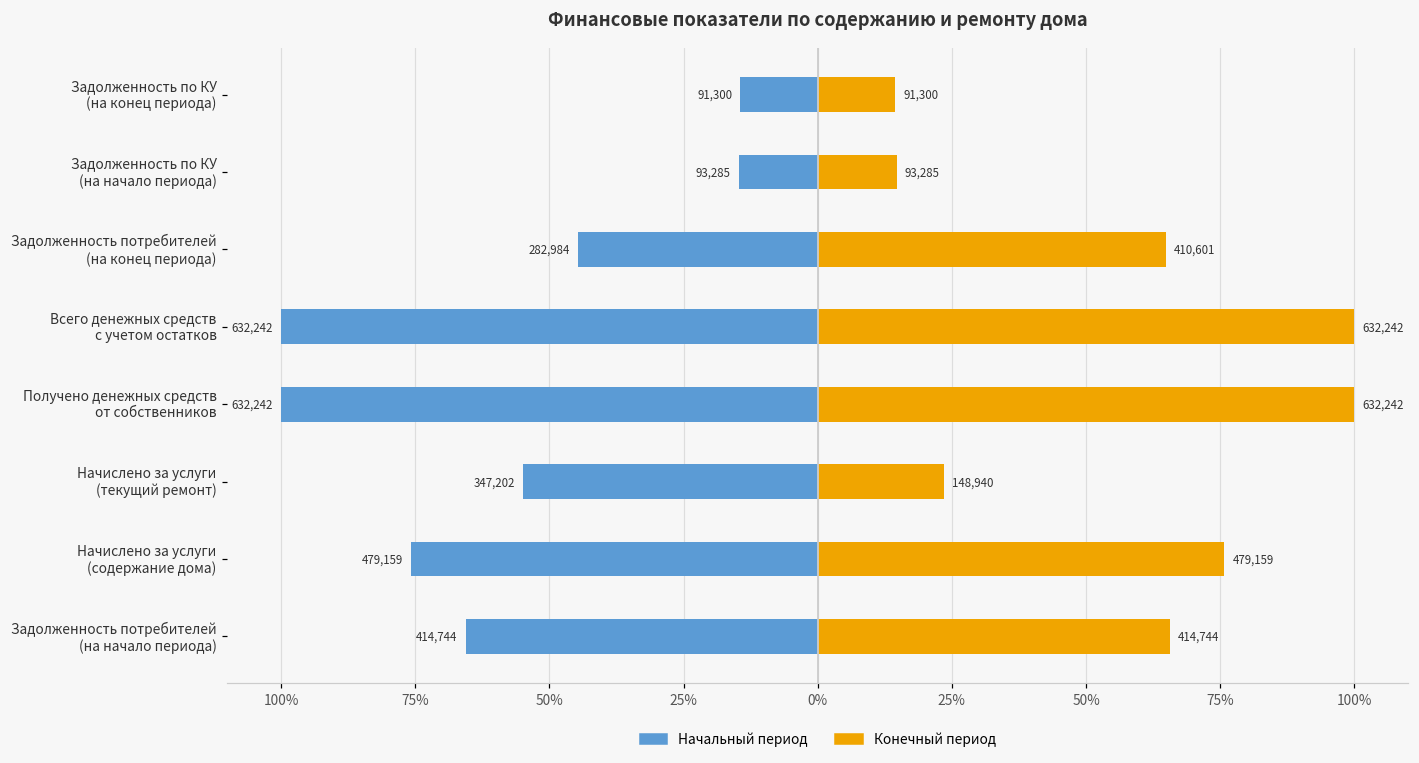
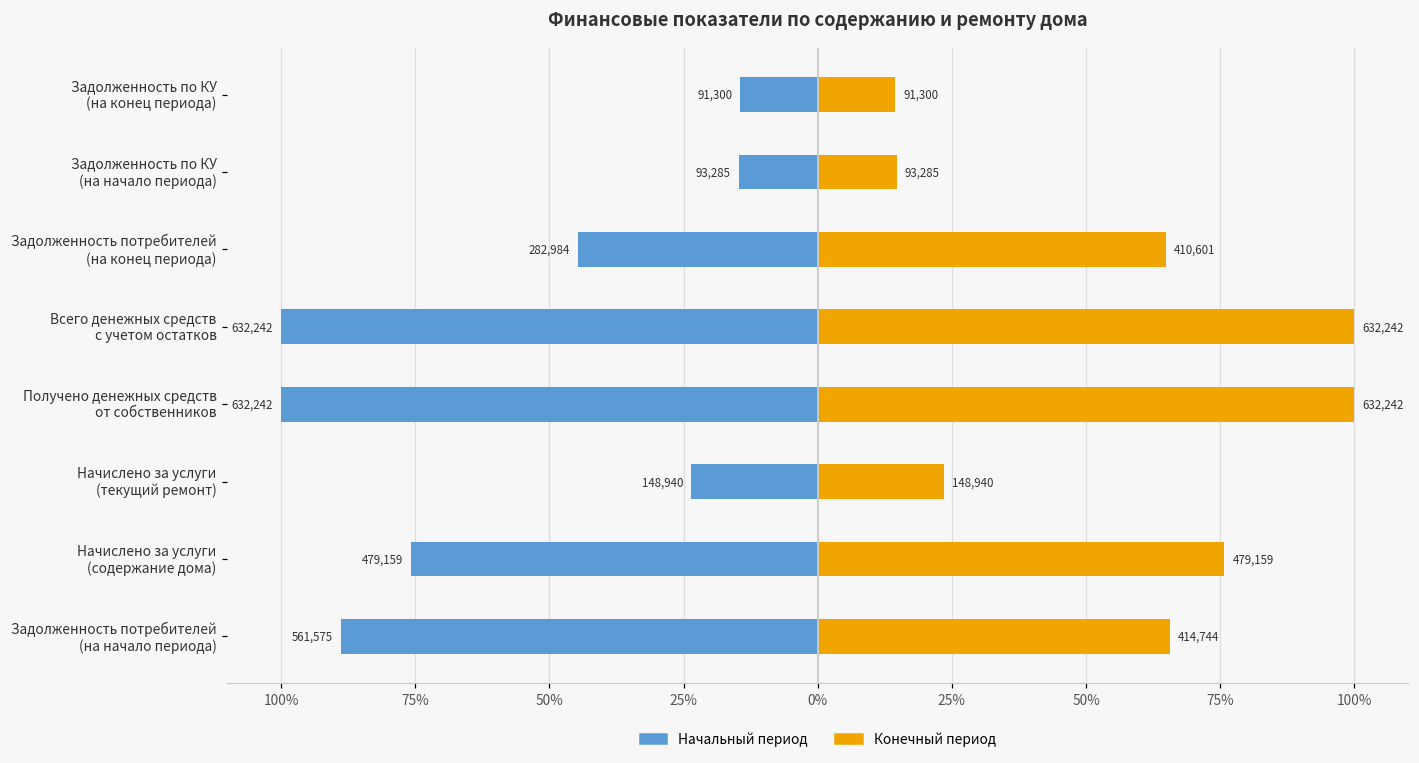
Начальный период, Начислено за услуги (текущий ремонт): 347,202 -> 148,940
Начальный период, Задолженность потребителей (на начало периода): 414,744 -> 561,575
